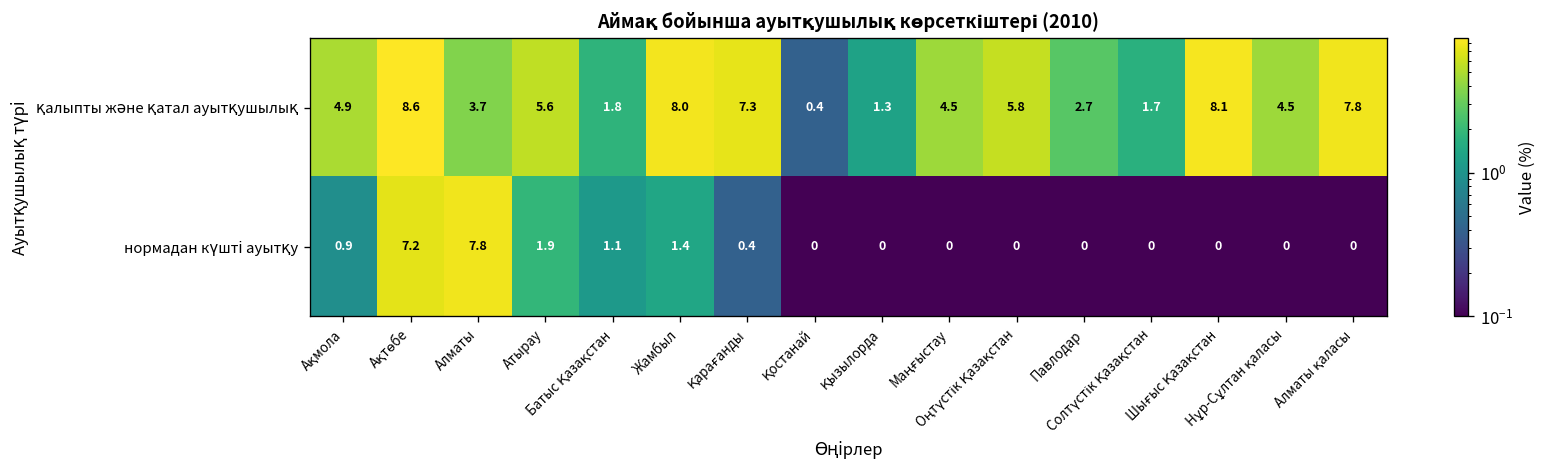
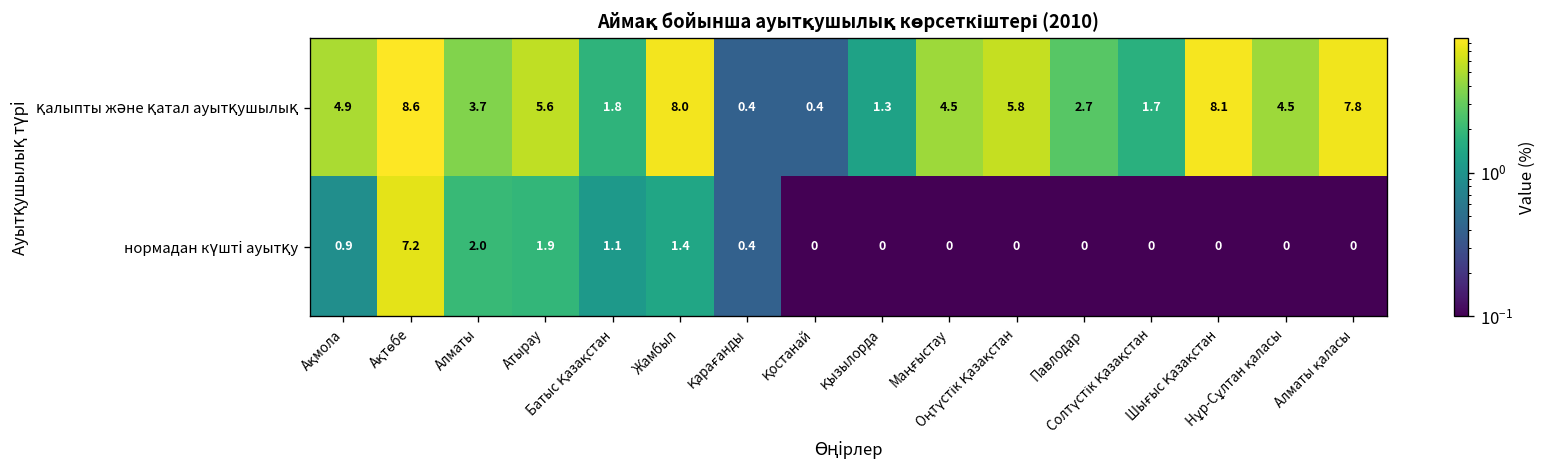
қалыпты және қатал ауытқушылық, Қарағанды: 7.3 -> 0.4
нормадан күшті ауытқу, Алматы: 7.8 -> 2.0
